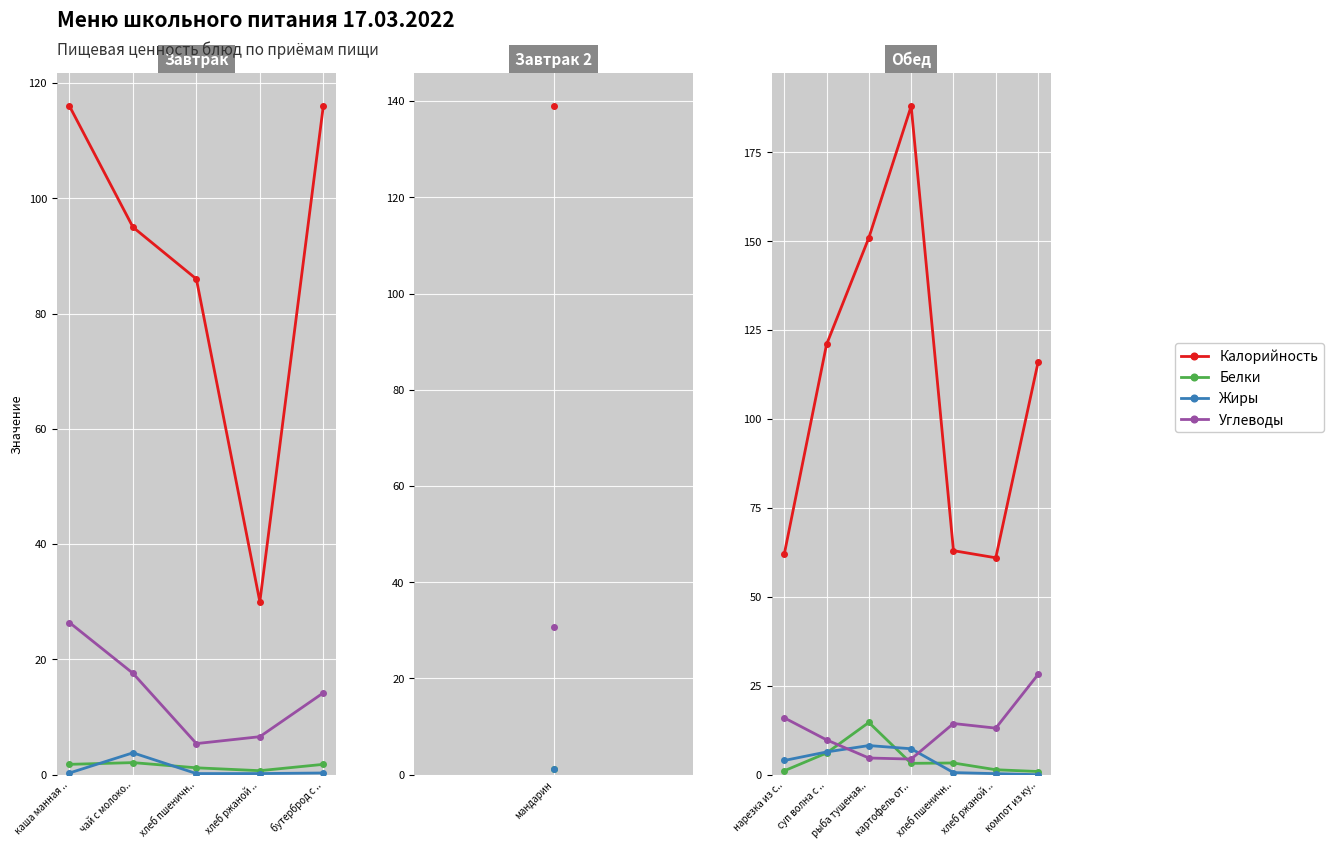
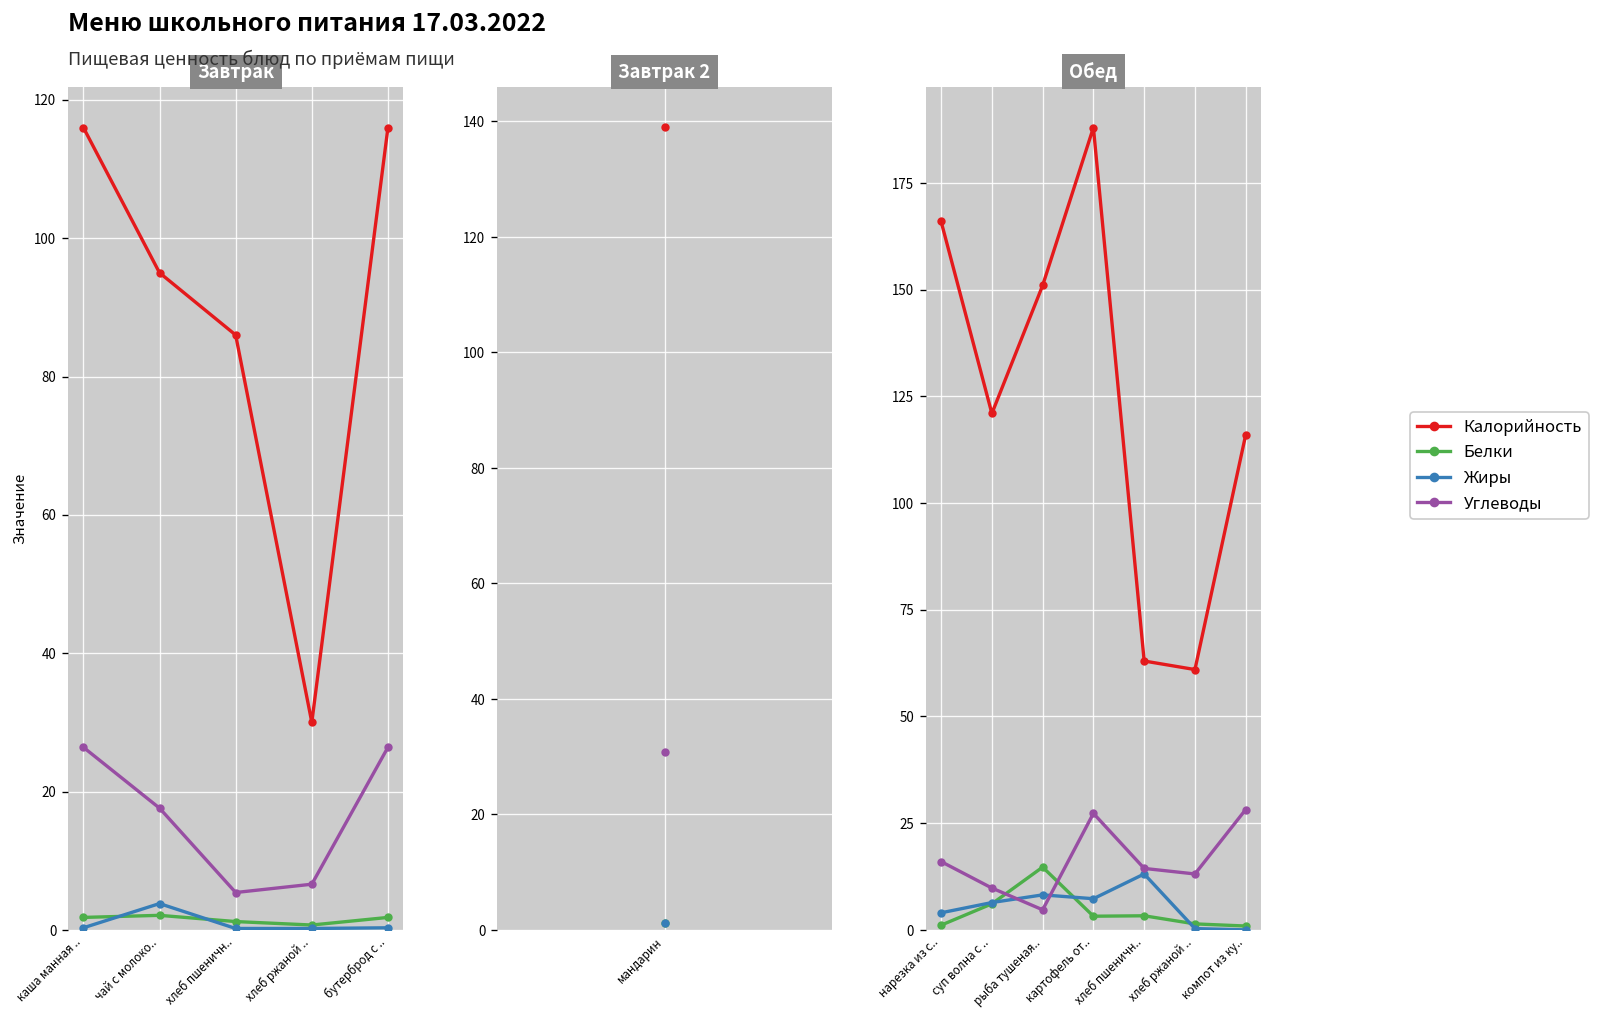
Завтрак, Углеводы, бутерброд с ..: 14 -> 26
Обед, Калорийность, нарезка из с..: 62 -> 166
Обед, Углеводы, картофель от..: 4 -> 27
Обед, Жиры, хлеб пшеничн..: 1 -> 13
